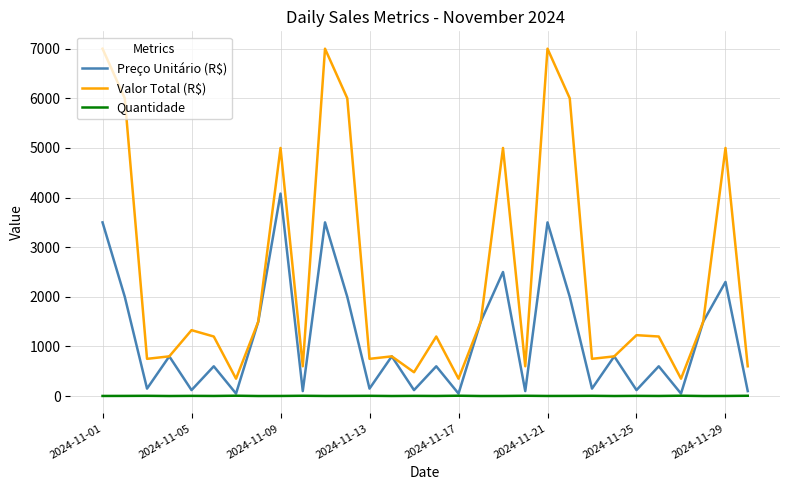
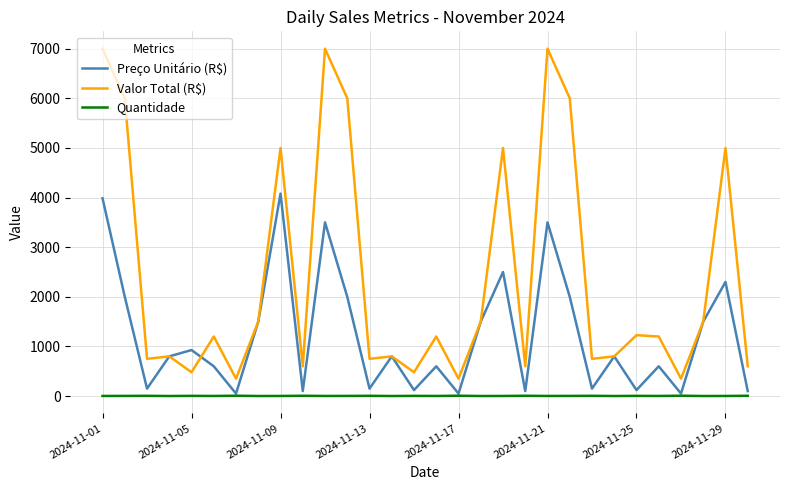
Preço Unitário (R$), 2024-11-01: 3500 -> 4000
Preço Unitário (R$), 2024-11-05: 100 -> 900
Valor Total (R$), 2024-11-05: 1300 -> 500
